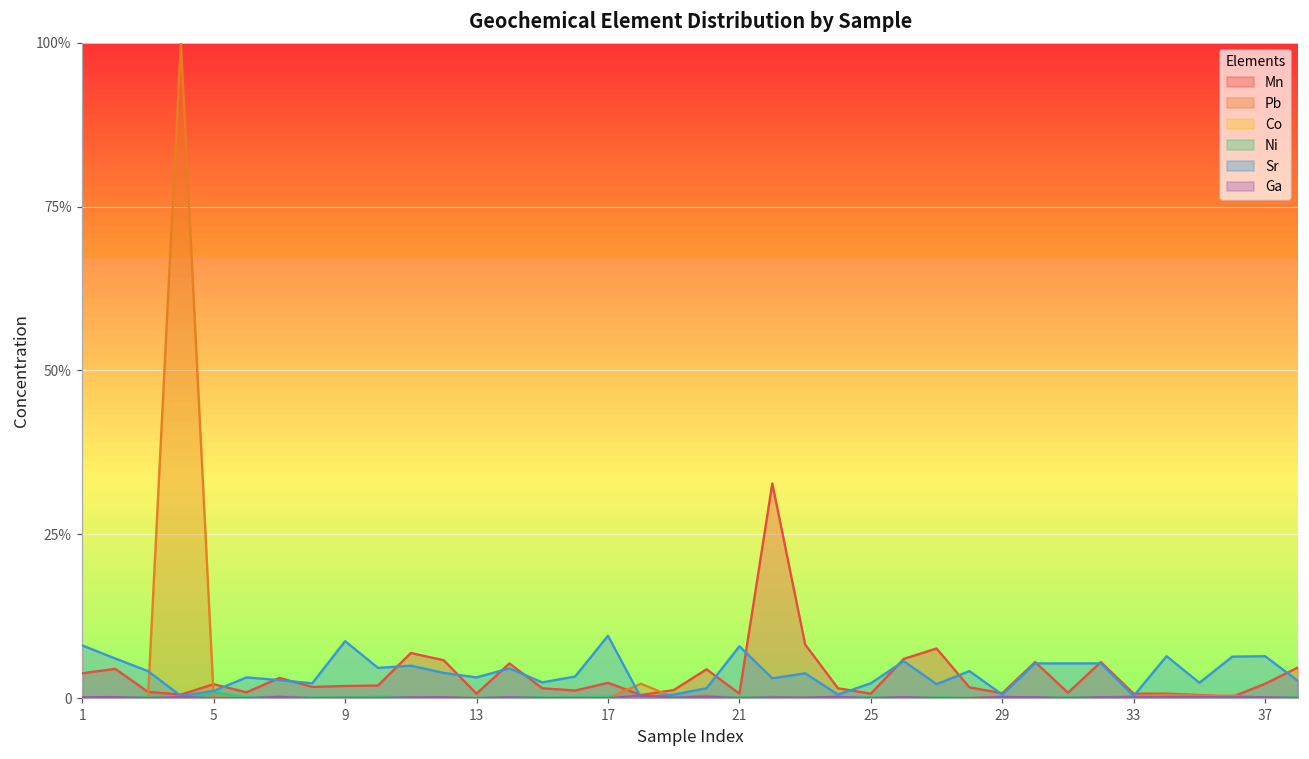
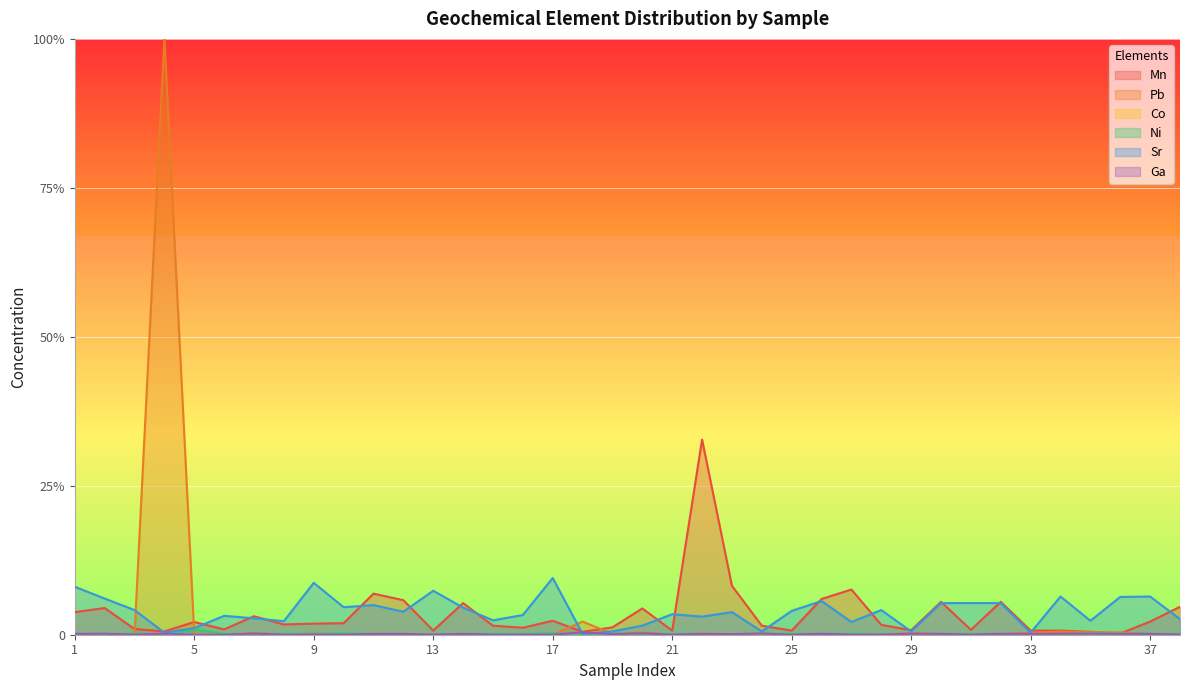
Sr, 13: 3% -> 7%
Sr, 21: 8% -> 3%
Sr, 25: 2% -> 4%
